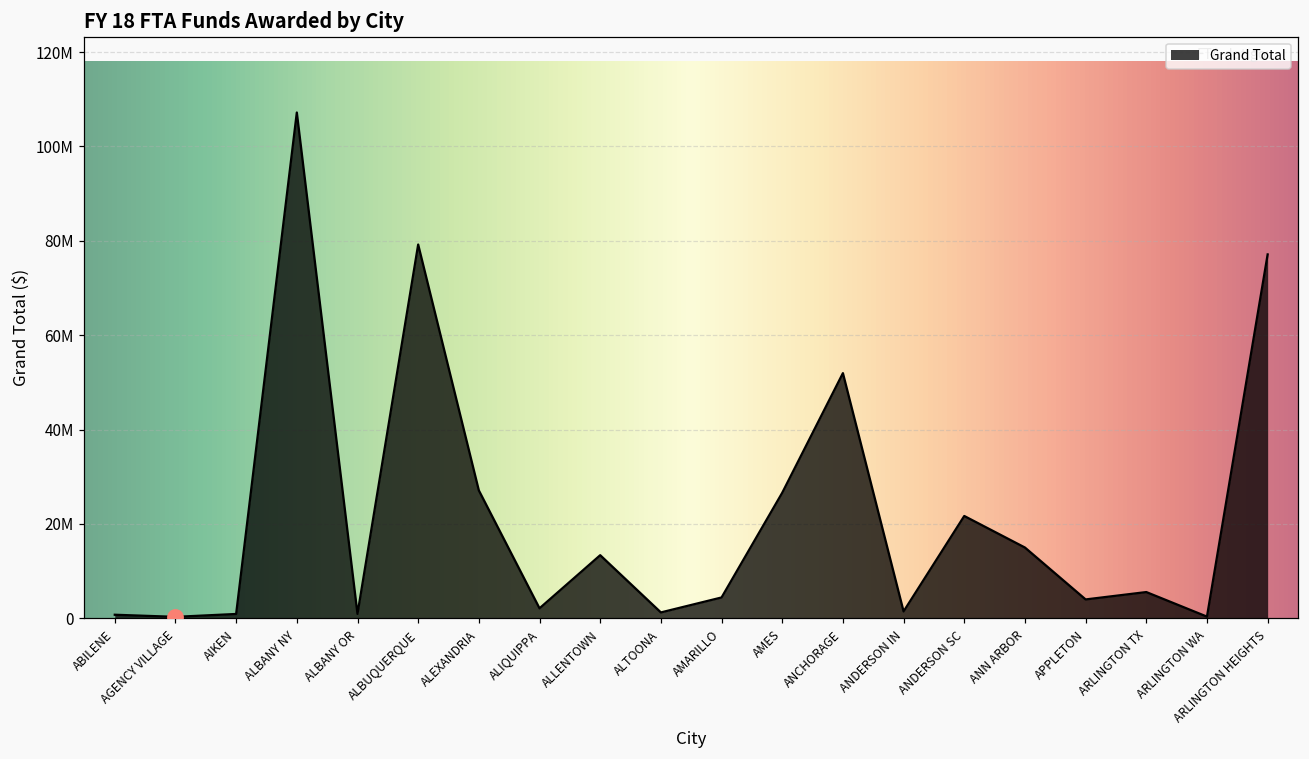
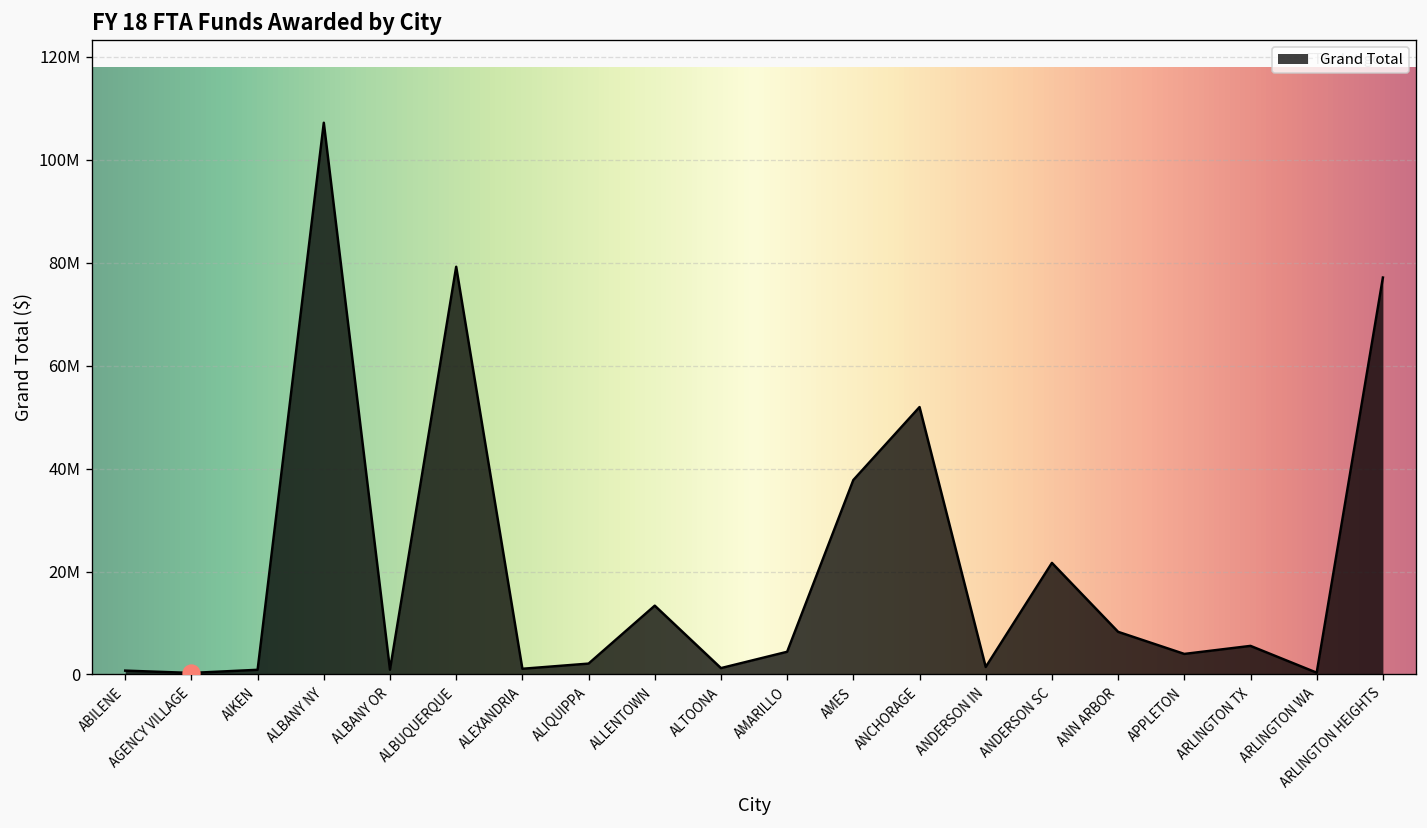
Grand Total, ALEXANDRIA: 27000000 -> 1000000
Grand Total, AMES: 27000000 -> 38000000
Grand Total, ANN ARBOR: 15000000 -> 8000000
